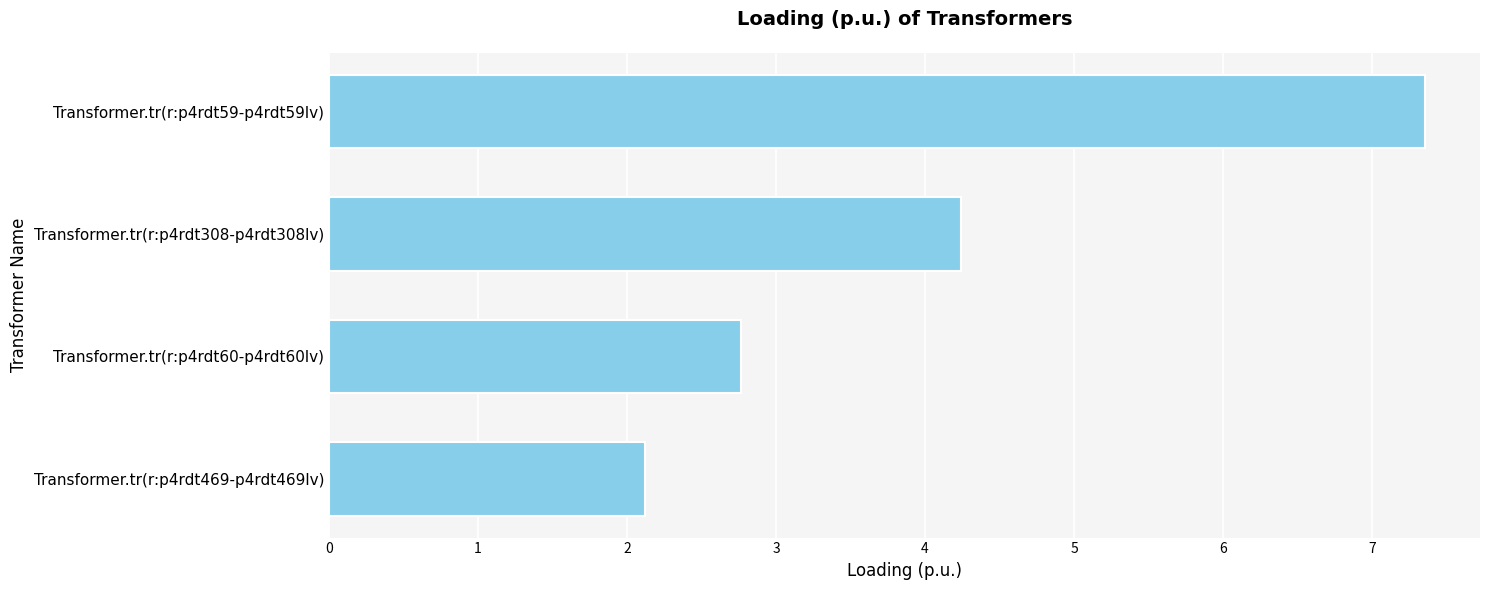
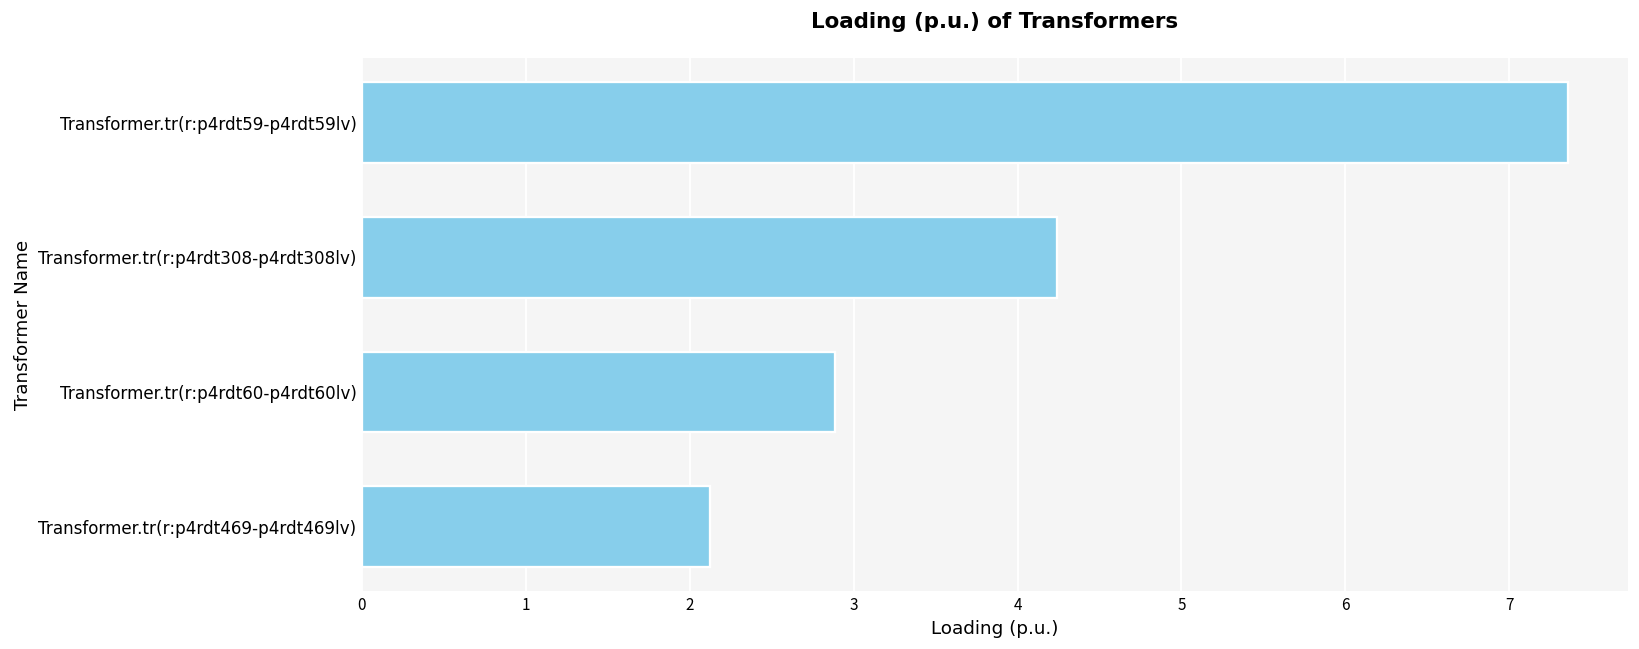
Transformer.tr(r:p4rdt60-p4rdt60lv): 2.76 -> 2.89
